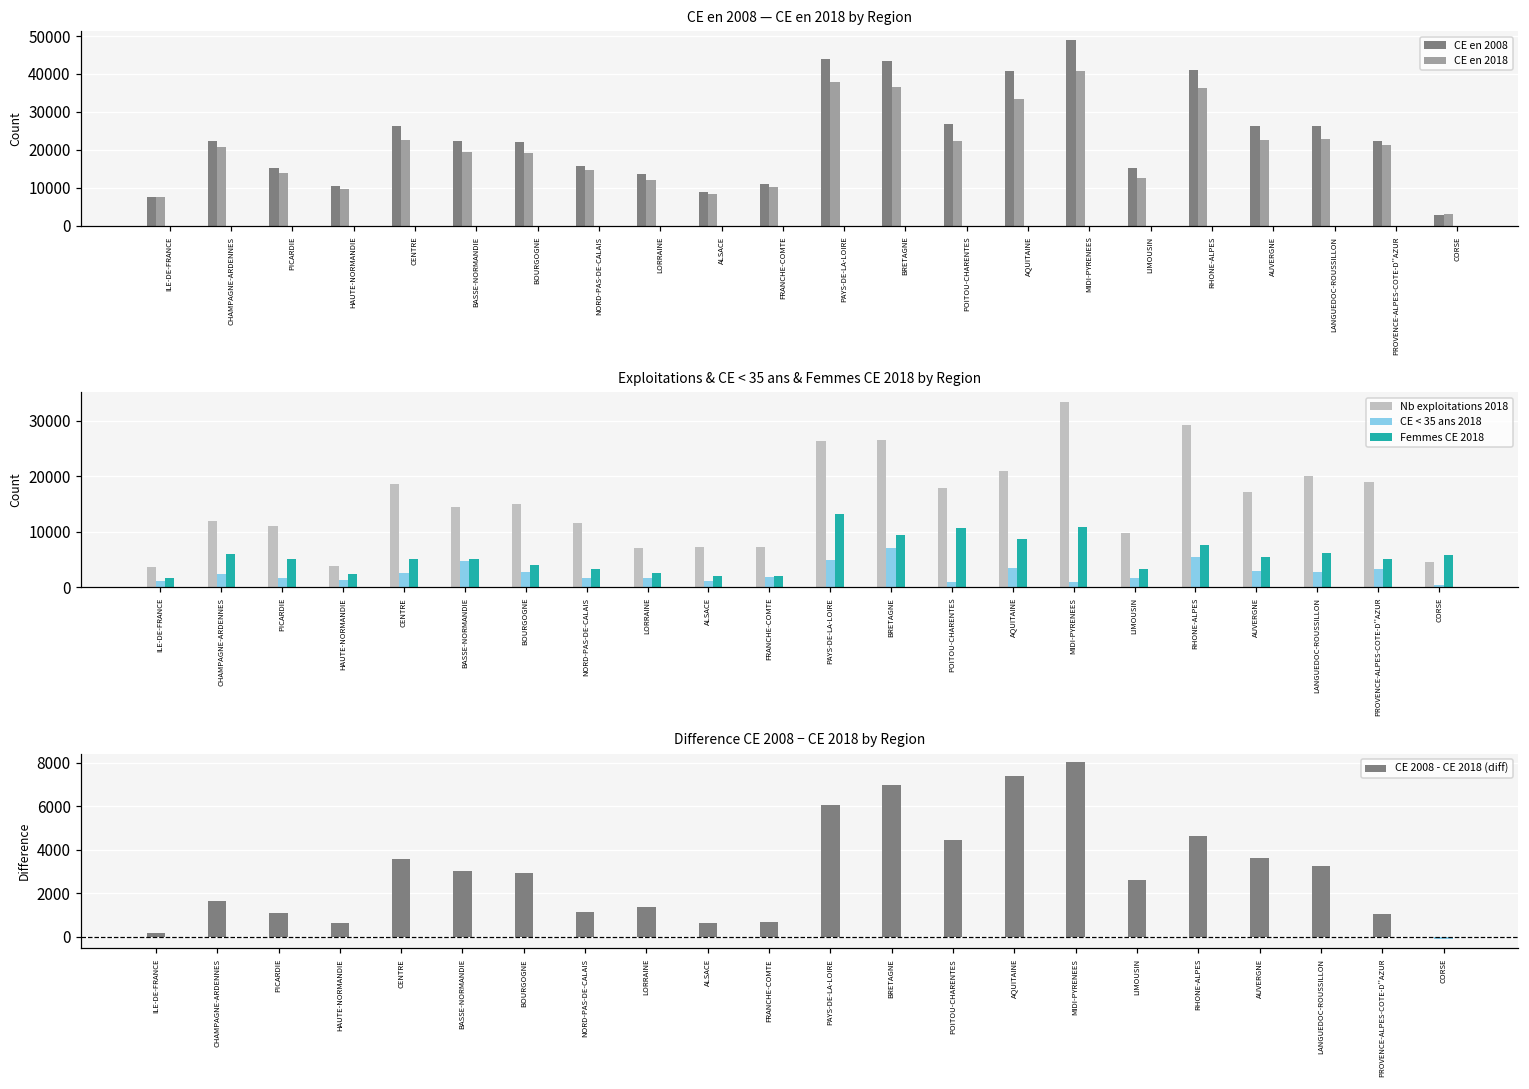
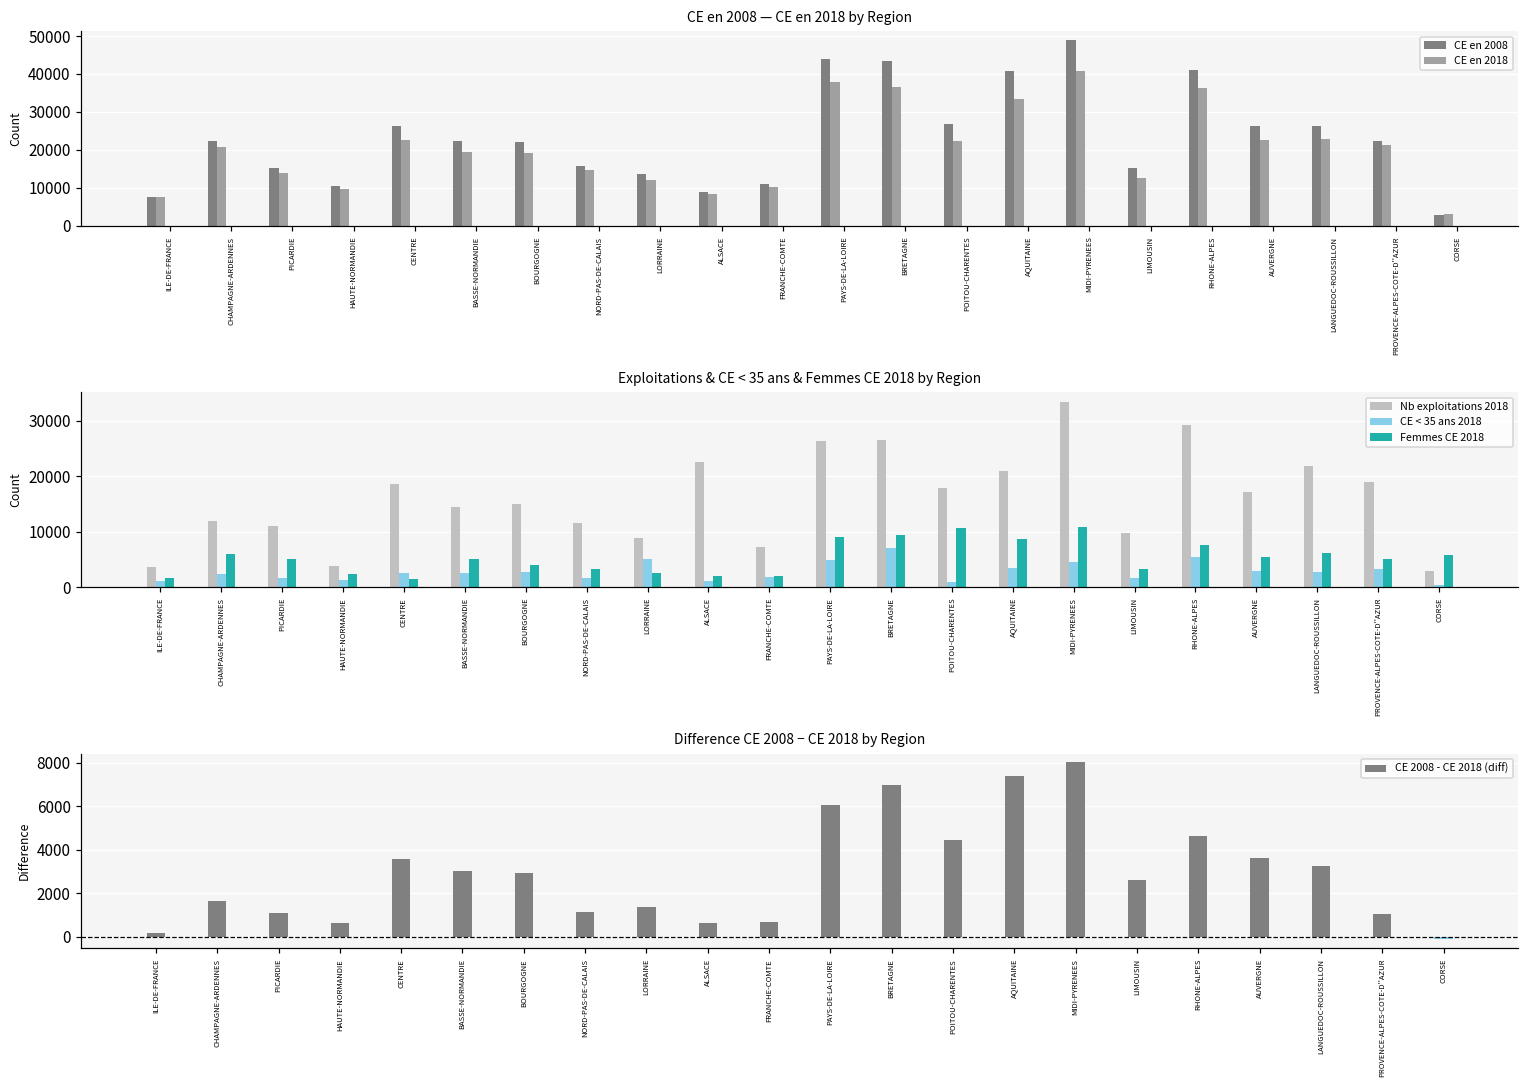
Exploitations & CE < 35 ans & Femmes CE 2018 by Region, Femmes CE 2018, CENTRE: 5000 -> 1000
Exploitations & CE < 35 ans & Femmes CE 2018 by Region, CE < 35 ans 2018, BASSE-NORMANDIE: 5000 -> 2000
Exploitations & CE < 35 ans & Femmes CE 2018 by Region, Nb exploitations 2018, LORRAINE: 7000 -> 9000
Exploitations & CE < 35 ans & Femmes CE 2018 by Region, CE < 35 ans 2018, LORRAINE: 2000 -> 5000
Exploitations & CE < 35 ans & Femmes CE 2018 by Region, Nb exploitations 2018, ALSACE: 7000 -> 23000
Exploitations & CE < 35 ans & Femmes CE 2018 by Region, Femmes CE 2018, PAYS-DE-LA-LOIRE: 13000 -> 9000
Exploitations & CE < 35 ans & Femmes CE 2018 by Region, CE < 35 ans 2018, MIDI-PYRENEES: 1000 -> 5000
Exploitations & CE < 35 ans & Femmes CE 2018 by Region, Nb exploitations 2018, LANGUEDOC-ROUSSILLON: 20000 -> 22000
Exploitations & CE < 35 ans & Femmes CE 2018 by Region, Nb exploitations 2018, CORSE: 5000 -> 3000
